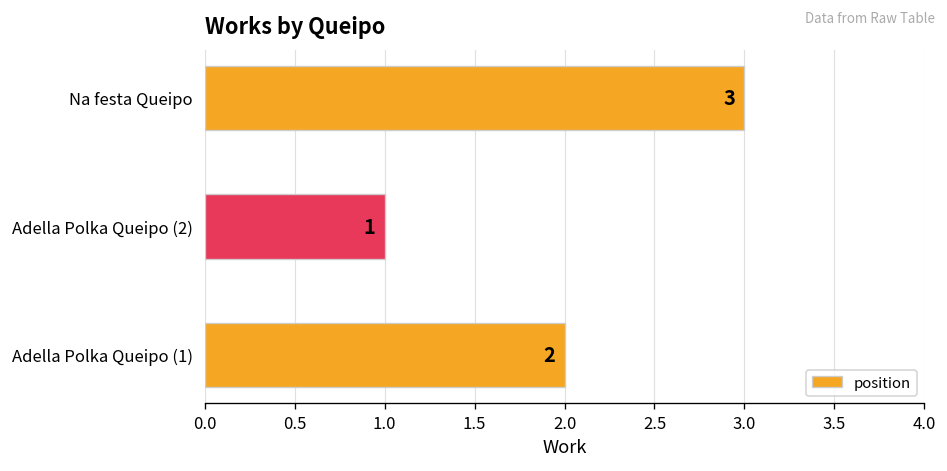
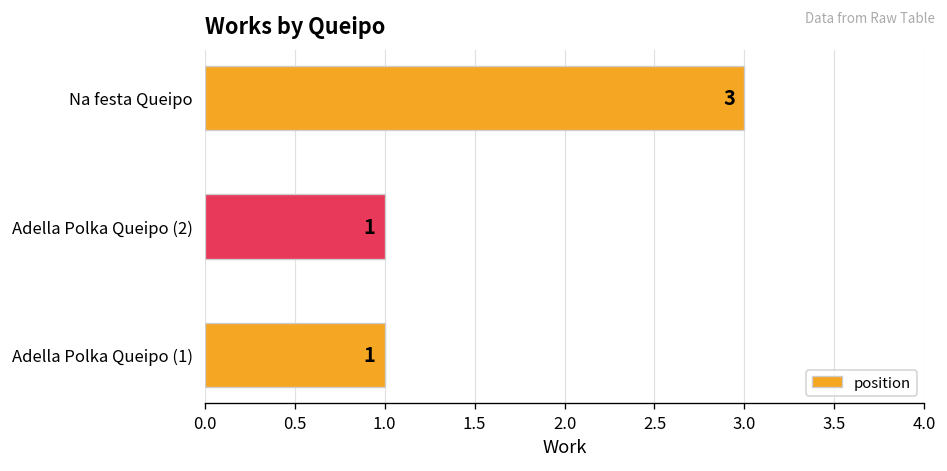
Adella Polka Queipo (1): 2 -> 1
